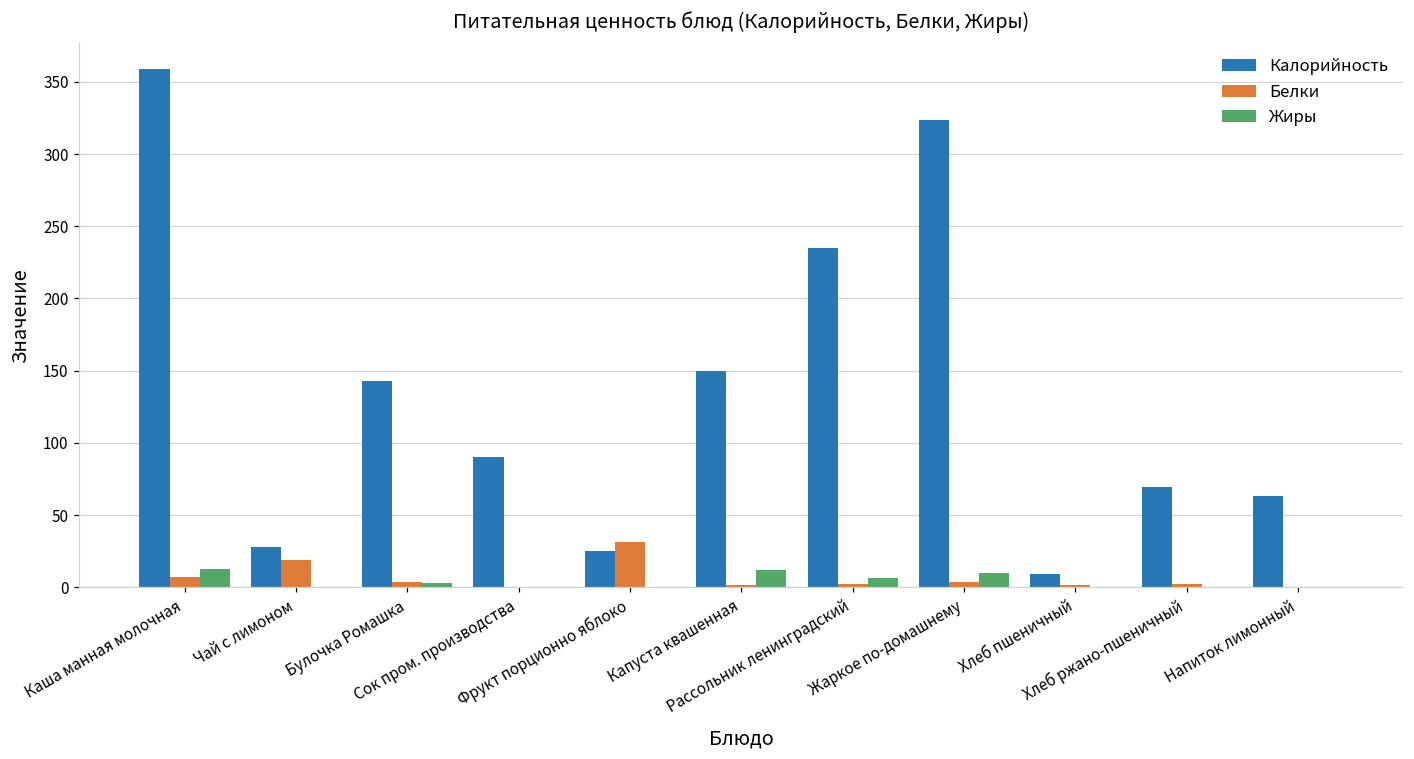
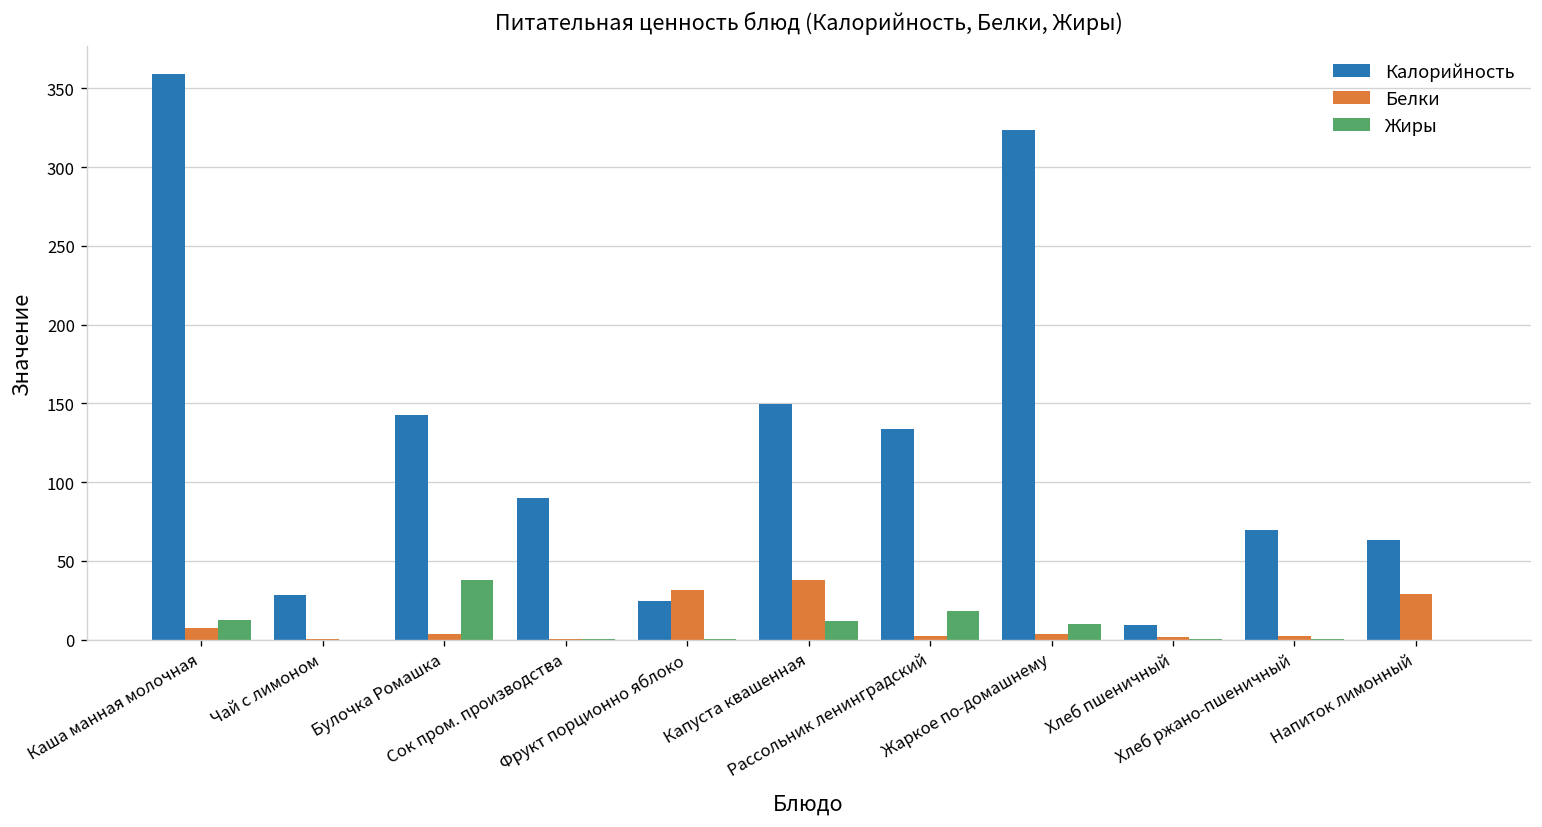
Белки, Чай с лимоном: 19 -> 0
Жиры, Булочка Ромашка: 3 -> 38
Белки, Капуста квашенная: 2 -> 38
Калорийность, Рассольник ленинградский: 235 -> 134
Жиры, Рассольник ленинградский: 6 -> 18
Белки, Напиток лимонный: 0 -> 29
